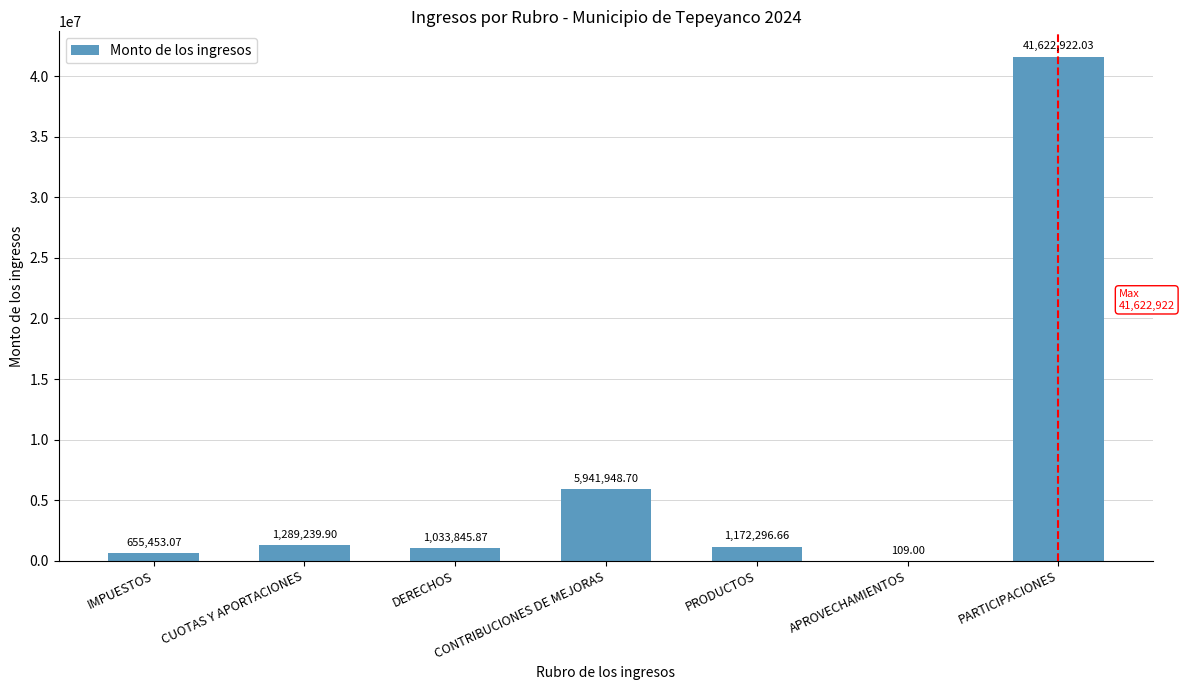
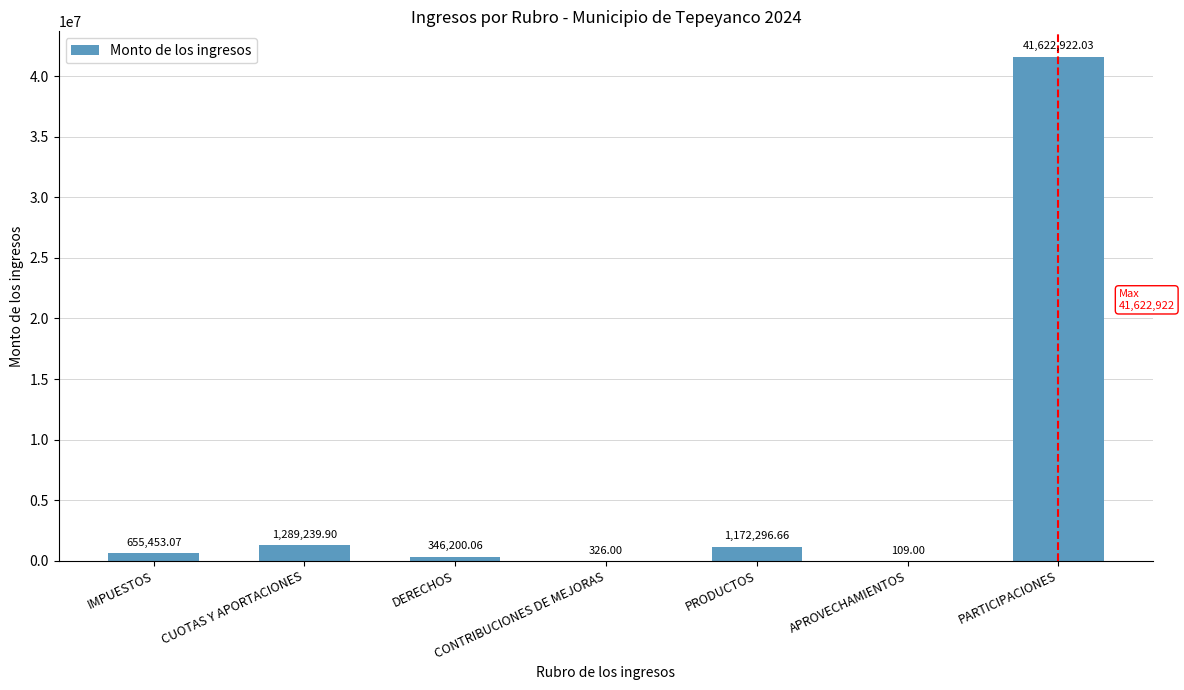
DERECHOS: 1,033,845.87 -> 346,200.06
CONTRIBUCIONES DE MEJORAS: 5,941,948.70 -> 326.00
